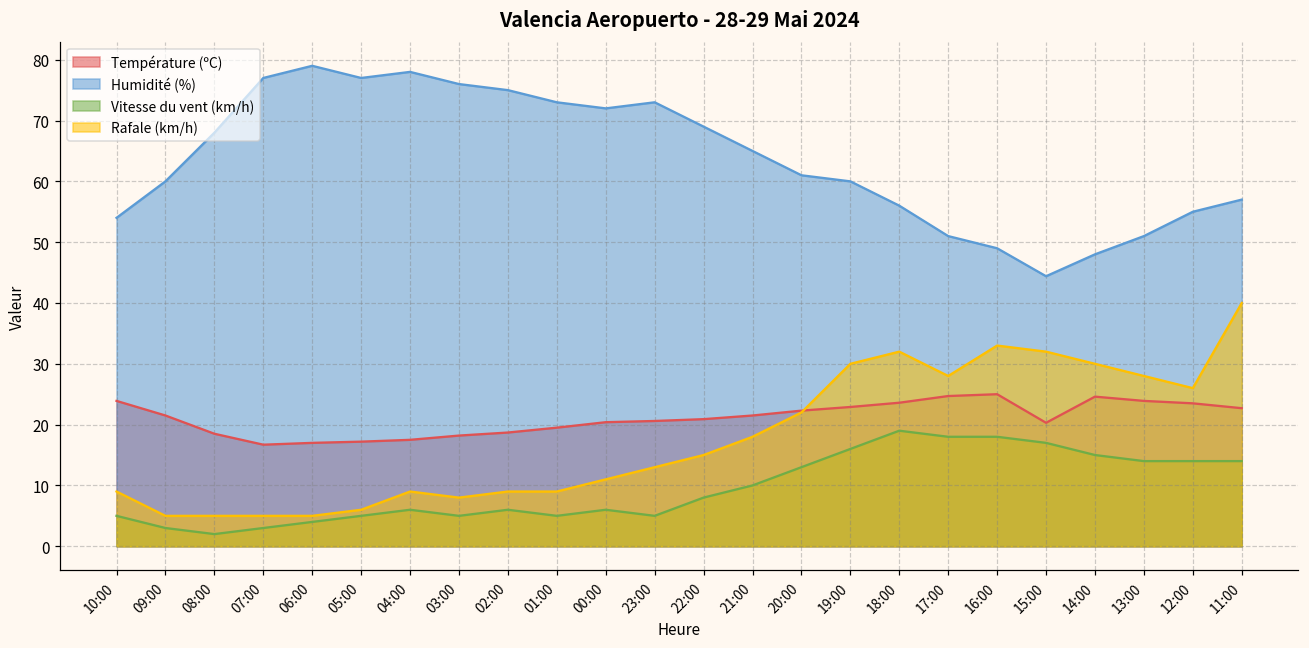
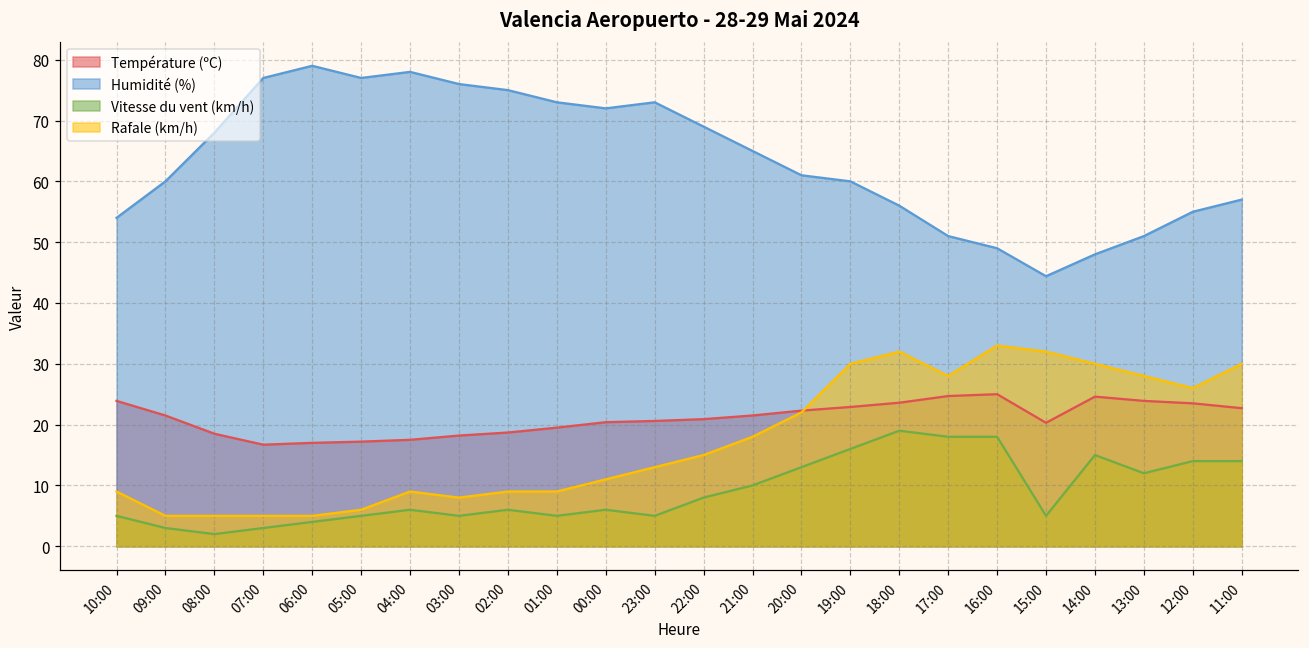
Vitesse du vent (km/h), 15:00: 17 -> 5
Vitesse du vent (km/h), 13:00: 14 -> 12
Rafale (km/h), 11:00: 40 -> 30
